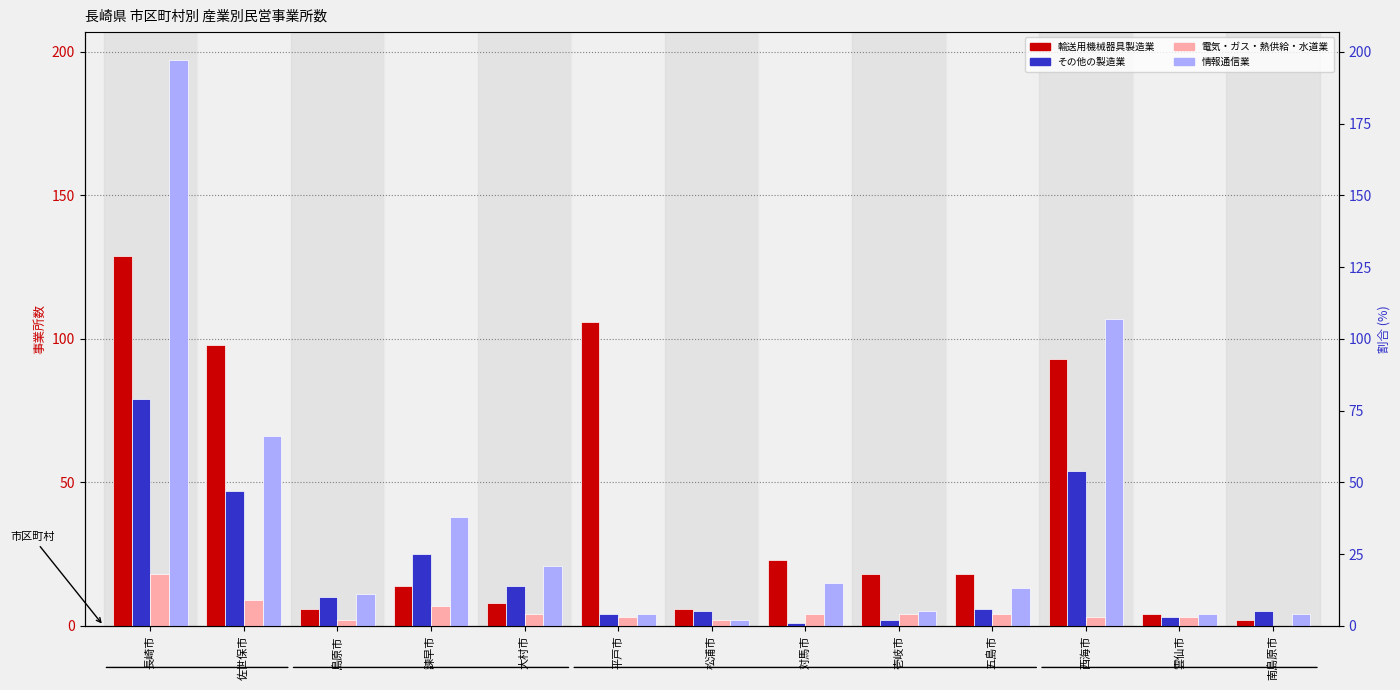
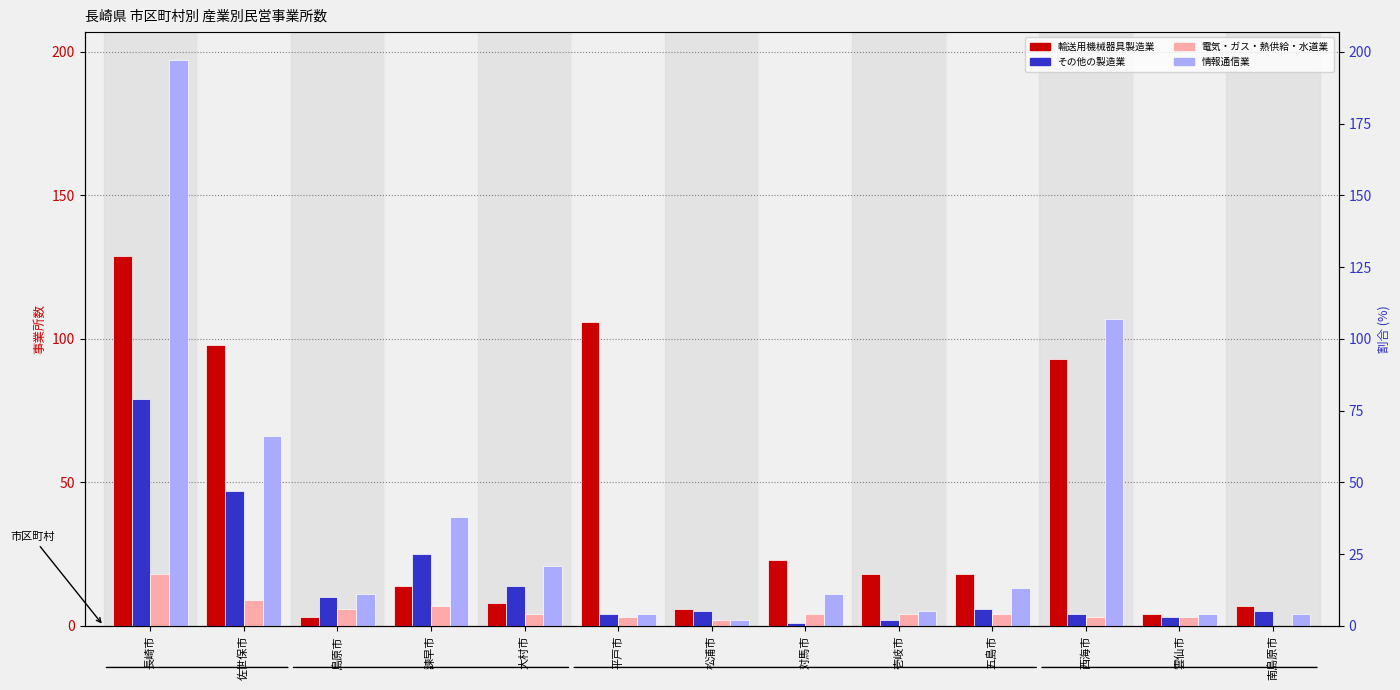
輸送用機械器具製造業, 島原市: 6 -> 3
電気・ガス・熱供給・水道業, 島原市: 2 -> 6
情報通信業, 対馬市: 15 -> 11
その他の製造業, 西海市: 54 -> 4
輸送用機械器具製造業, 南島原市: 2 -> 7
